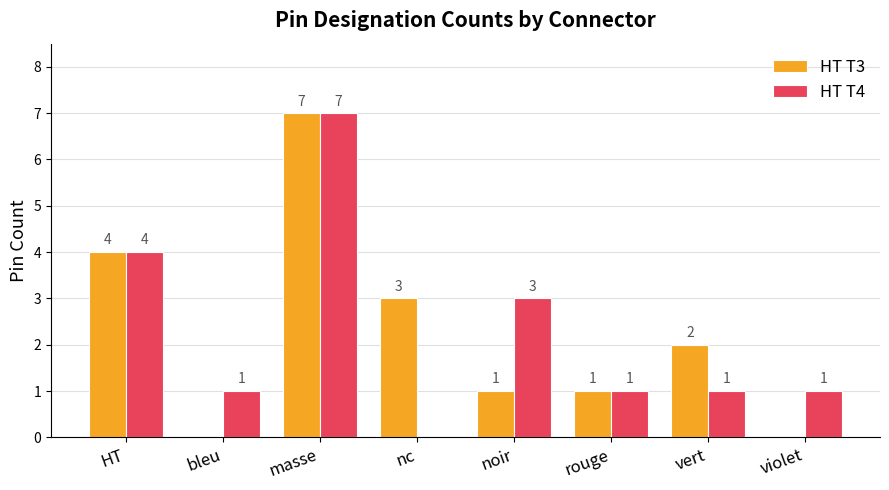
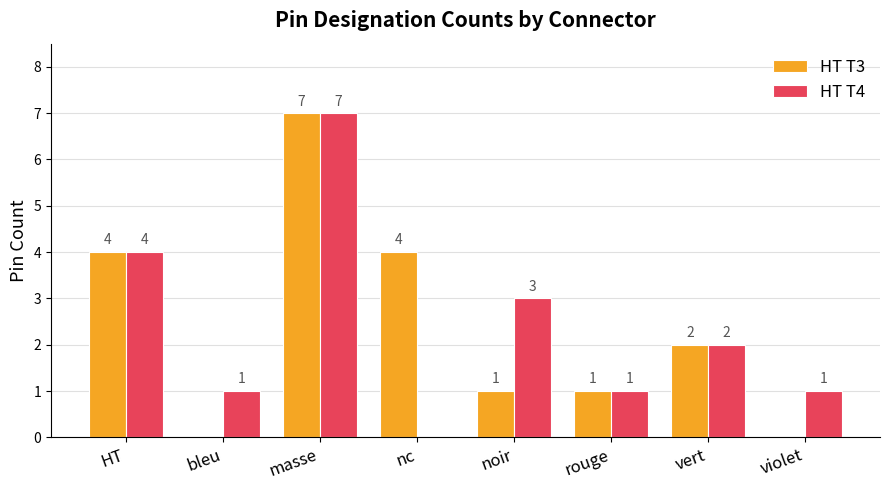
HT T3, nc: 3 -> 4
HT T4, vert: 1 -> 2
